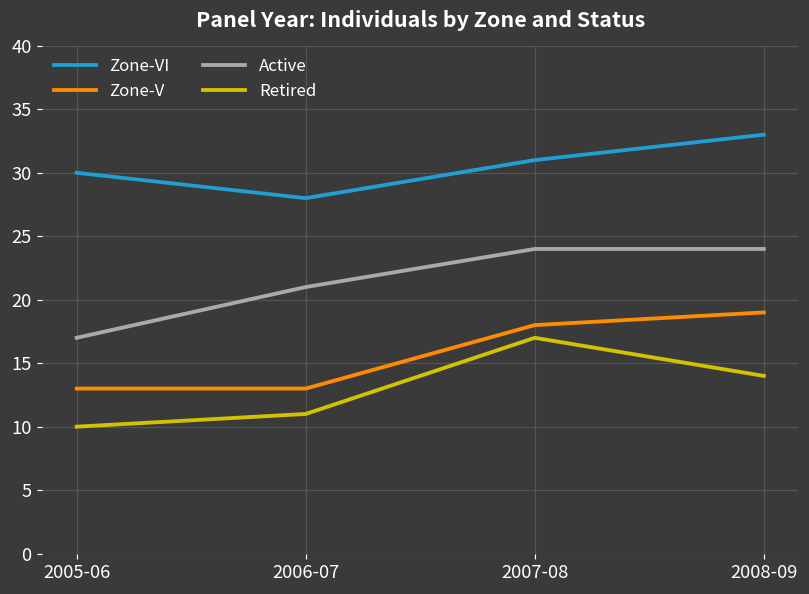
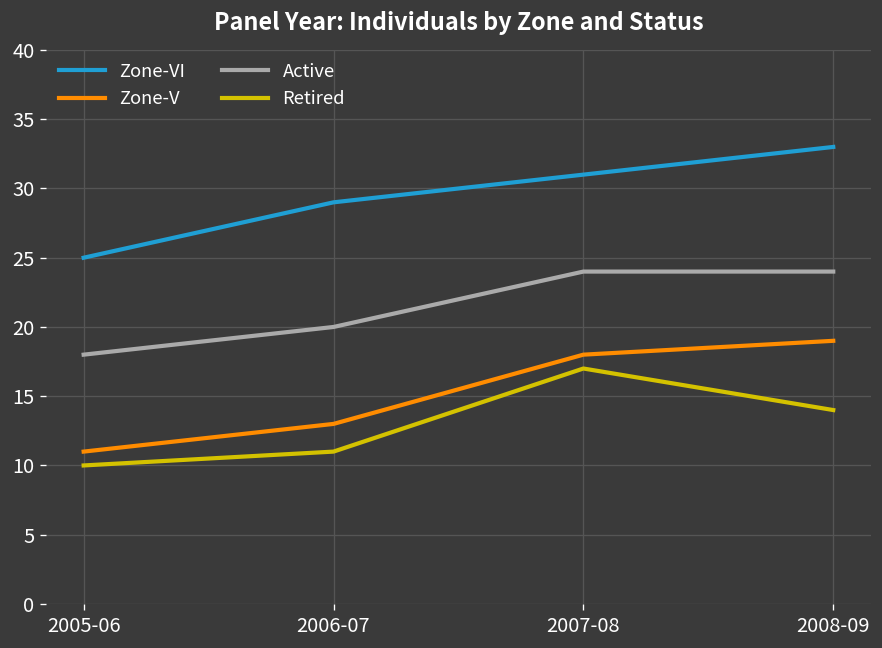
Zone-VI, 2005-06: 30 -> 25
Zone-V, 2005-06: 13 -> 11
Active, 2005-06: 17 -> 18
Zone-VI, 2006-07: 28 -> 29
Active, 2006-07: 21 -> 20
